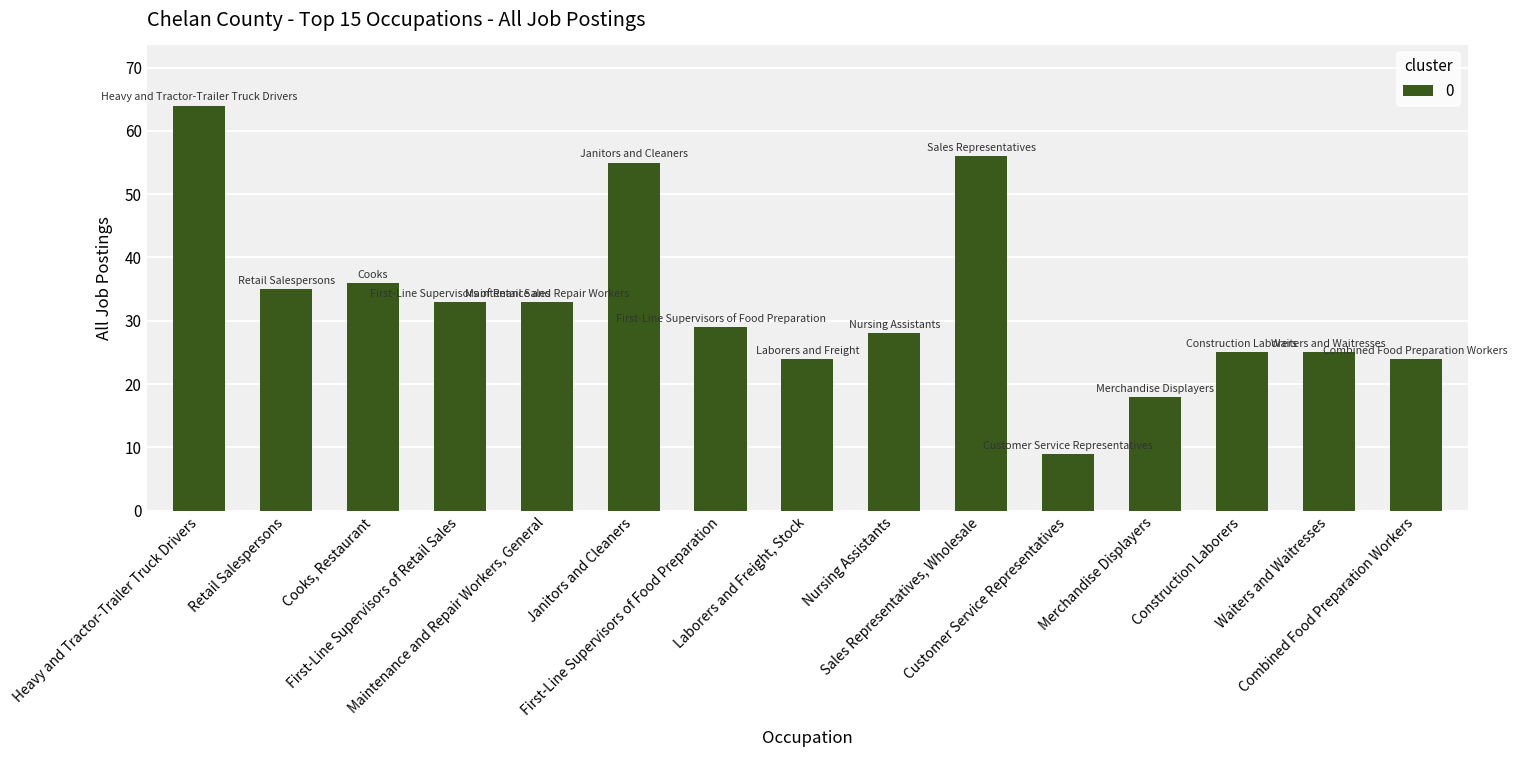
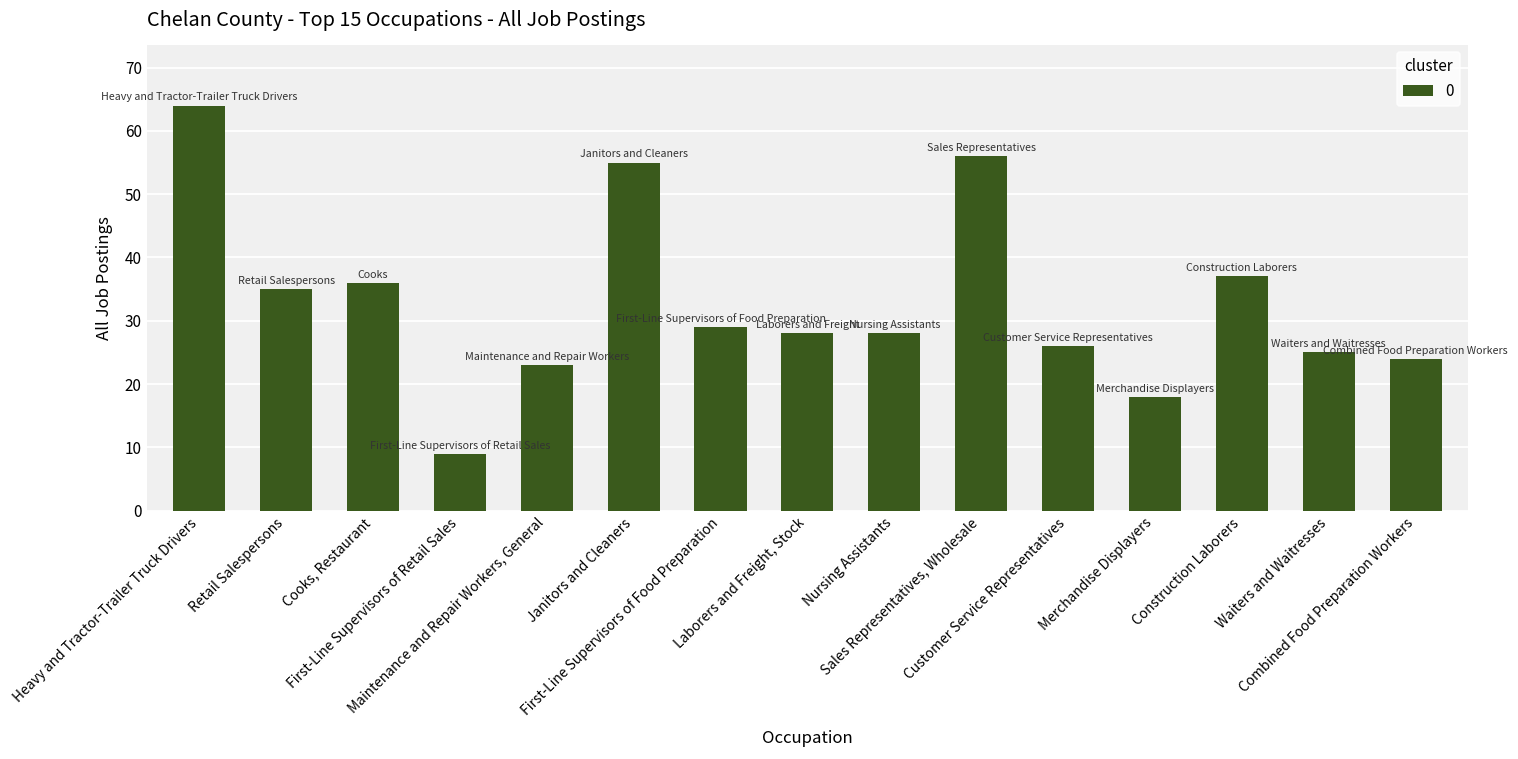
First-Line Supervisors of Retail Sales: 33 -> 9
Maintenance and Repair Workers, General: 33 -> 23
Laborers and Freight, Stock: 24 -> 28
Customer Service Representatives: 9 -> 26
Construction Laborers: 25 -> 37
